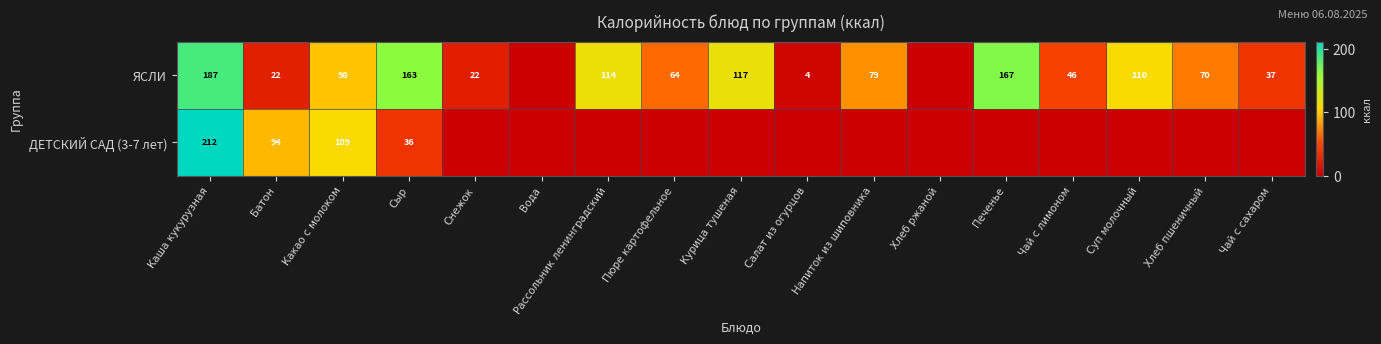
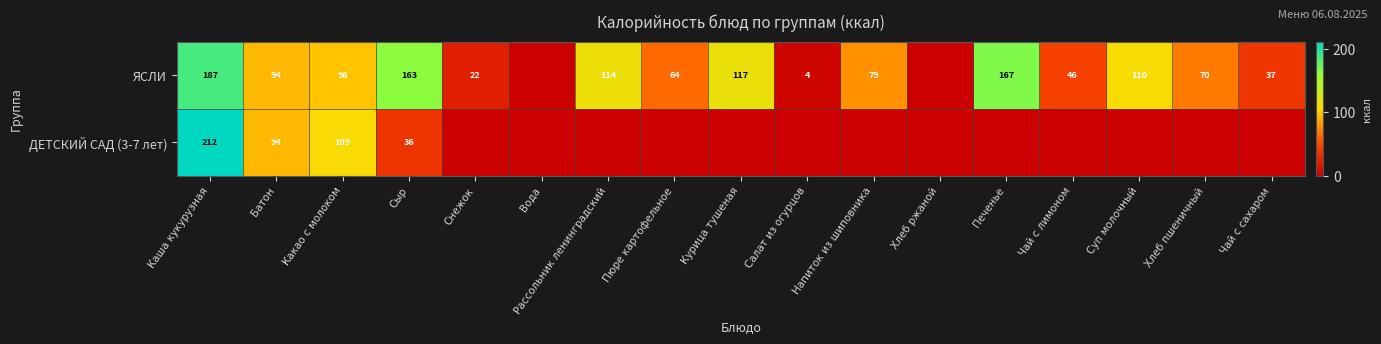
ЯСЛИ, Батон: 22 -> 94
